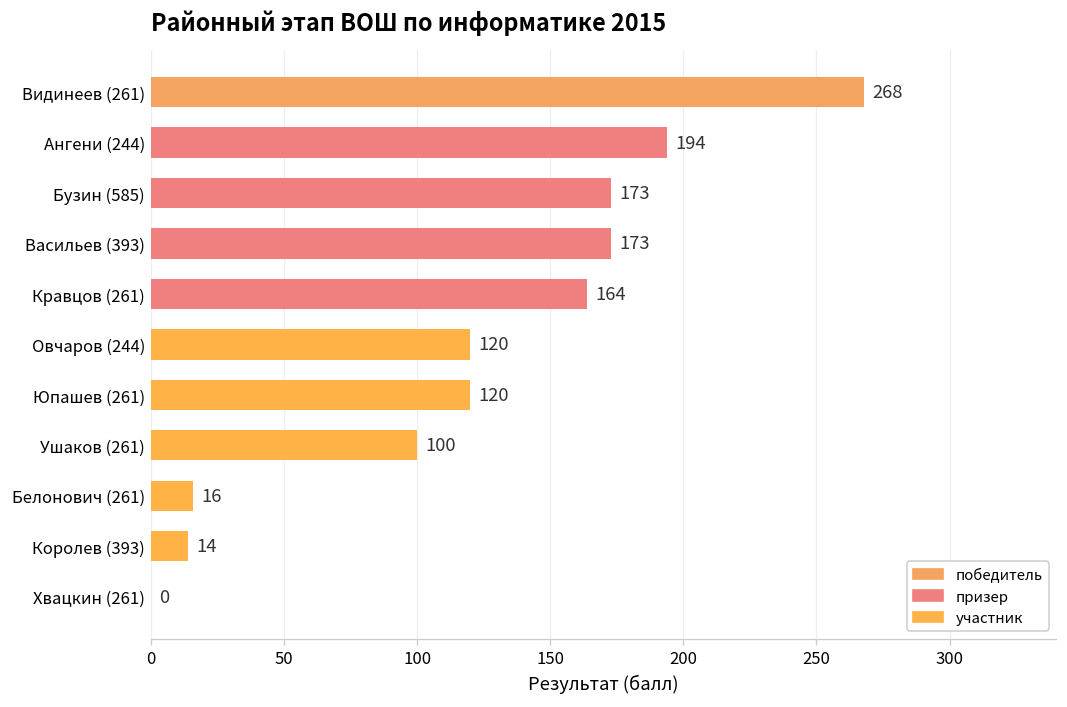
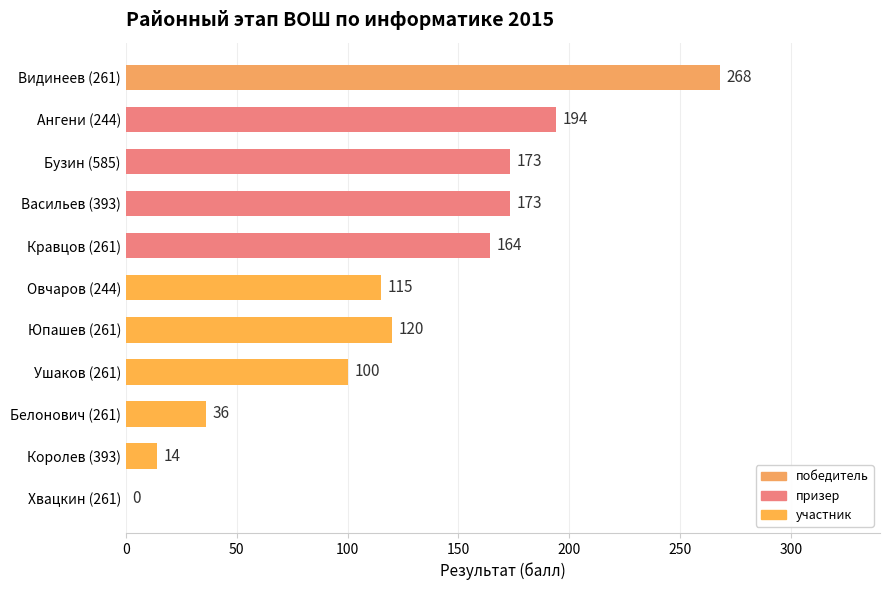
Овчаров (244): 120 -> 115
Белонович (261): 16 -> 36
